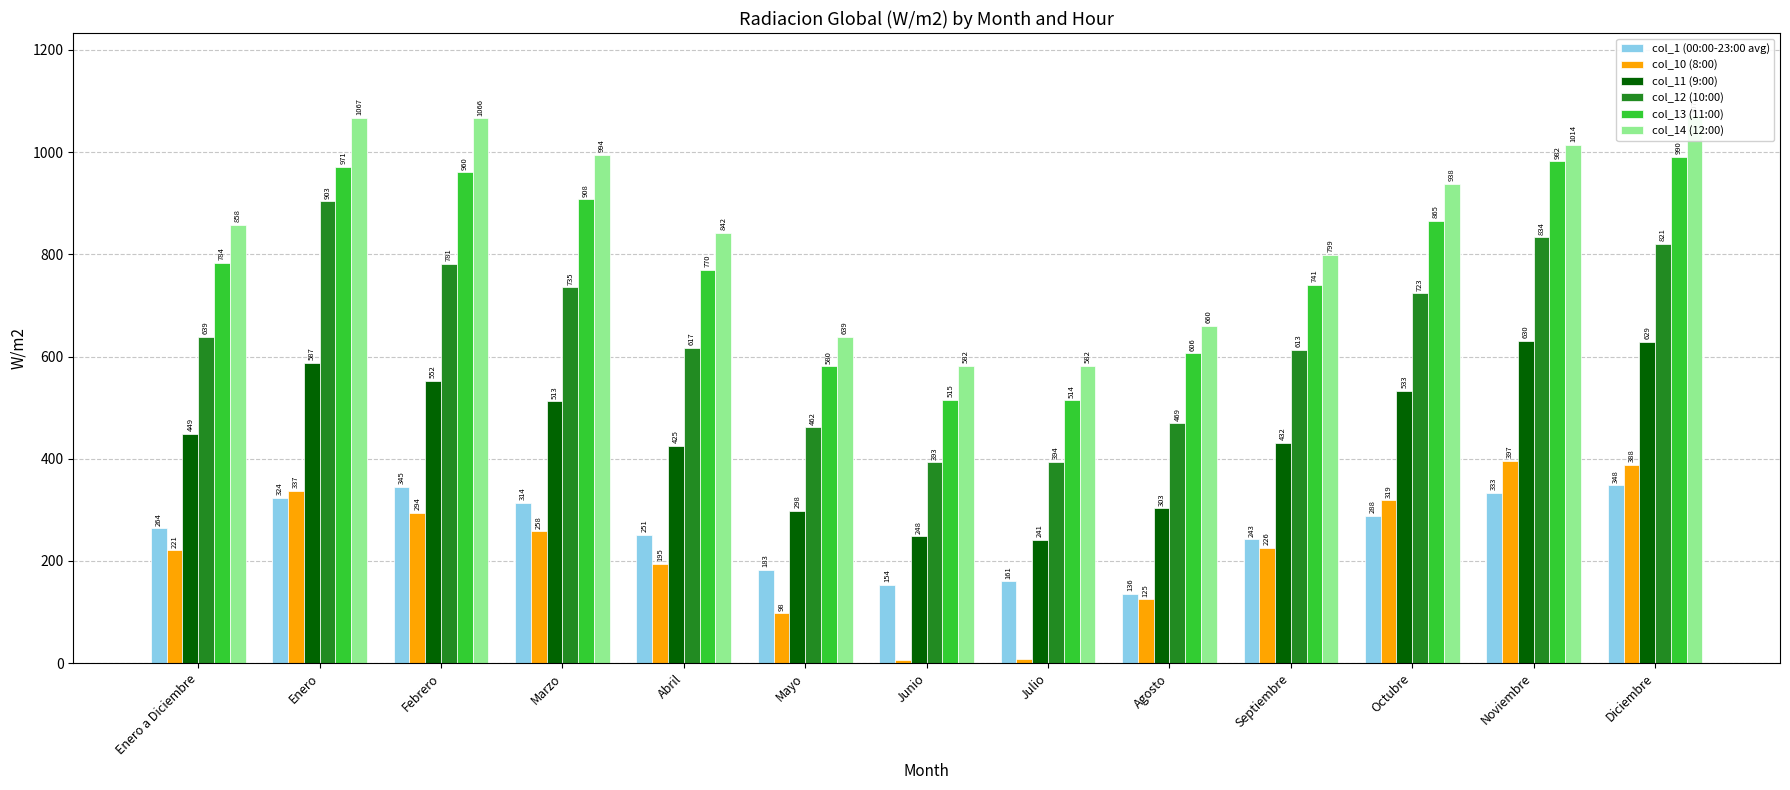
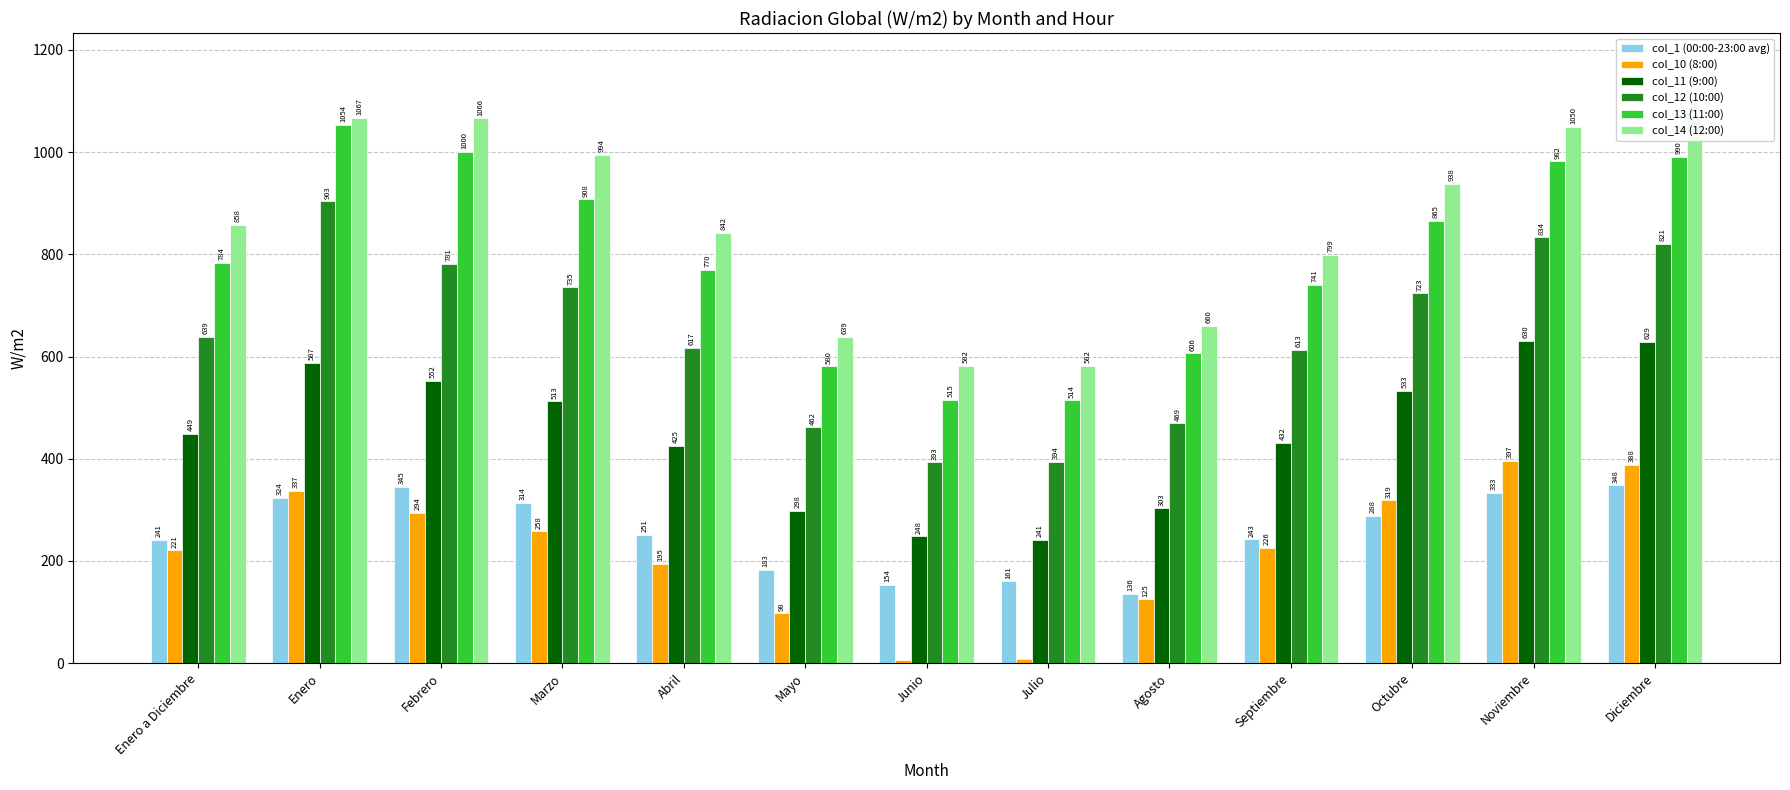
col_1 (00:00-23:00 avg), Enero a Diciembre: 264 -> 241
col_13 (11:00), Enero: 971 -> 1054
col_13 (11:00), Febrero: 960 -> 1000
col_14 (12:00), Noviembre: 1014 -> 1050
